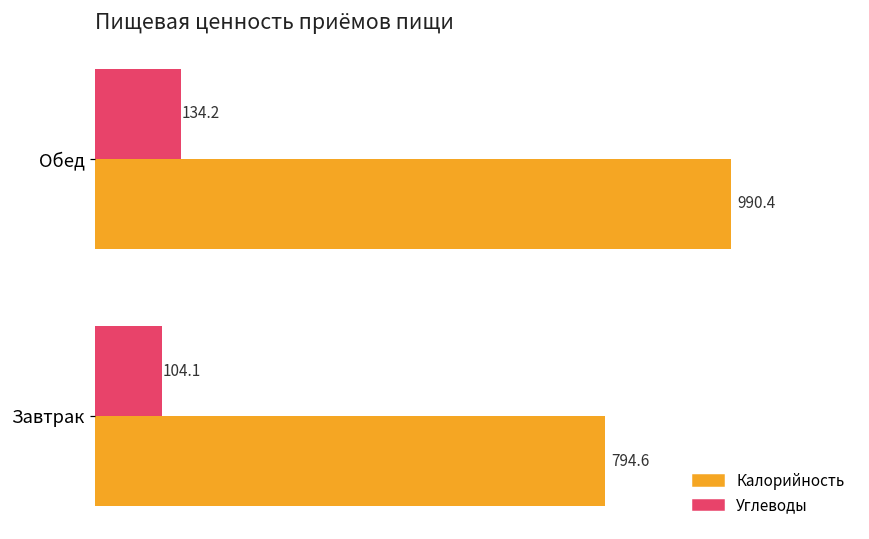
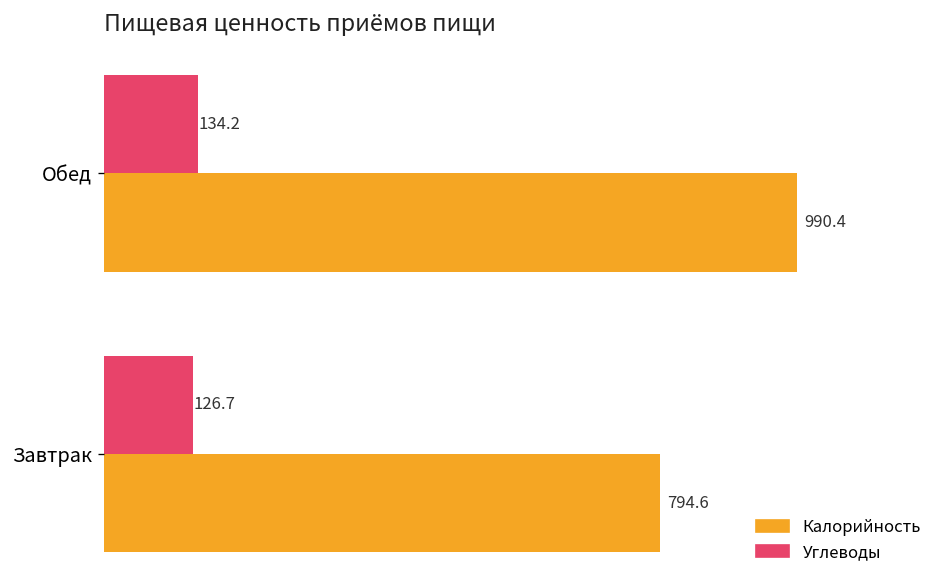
Углеводы, Завтрак: 104.1 -> 126.7
